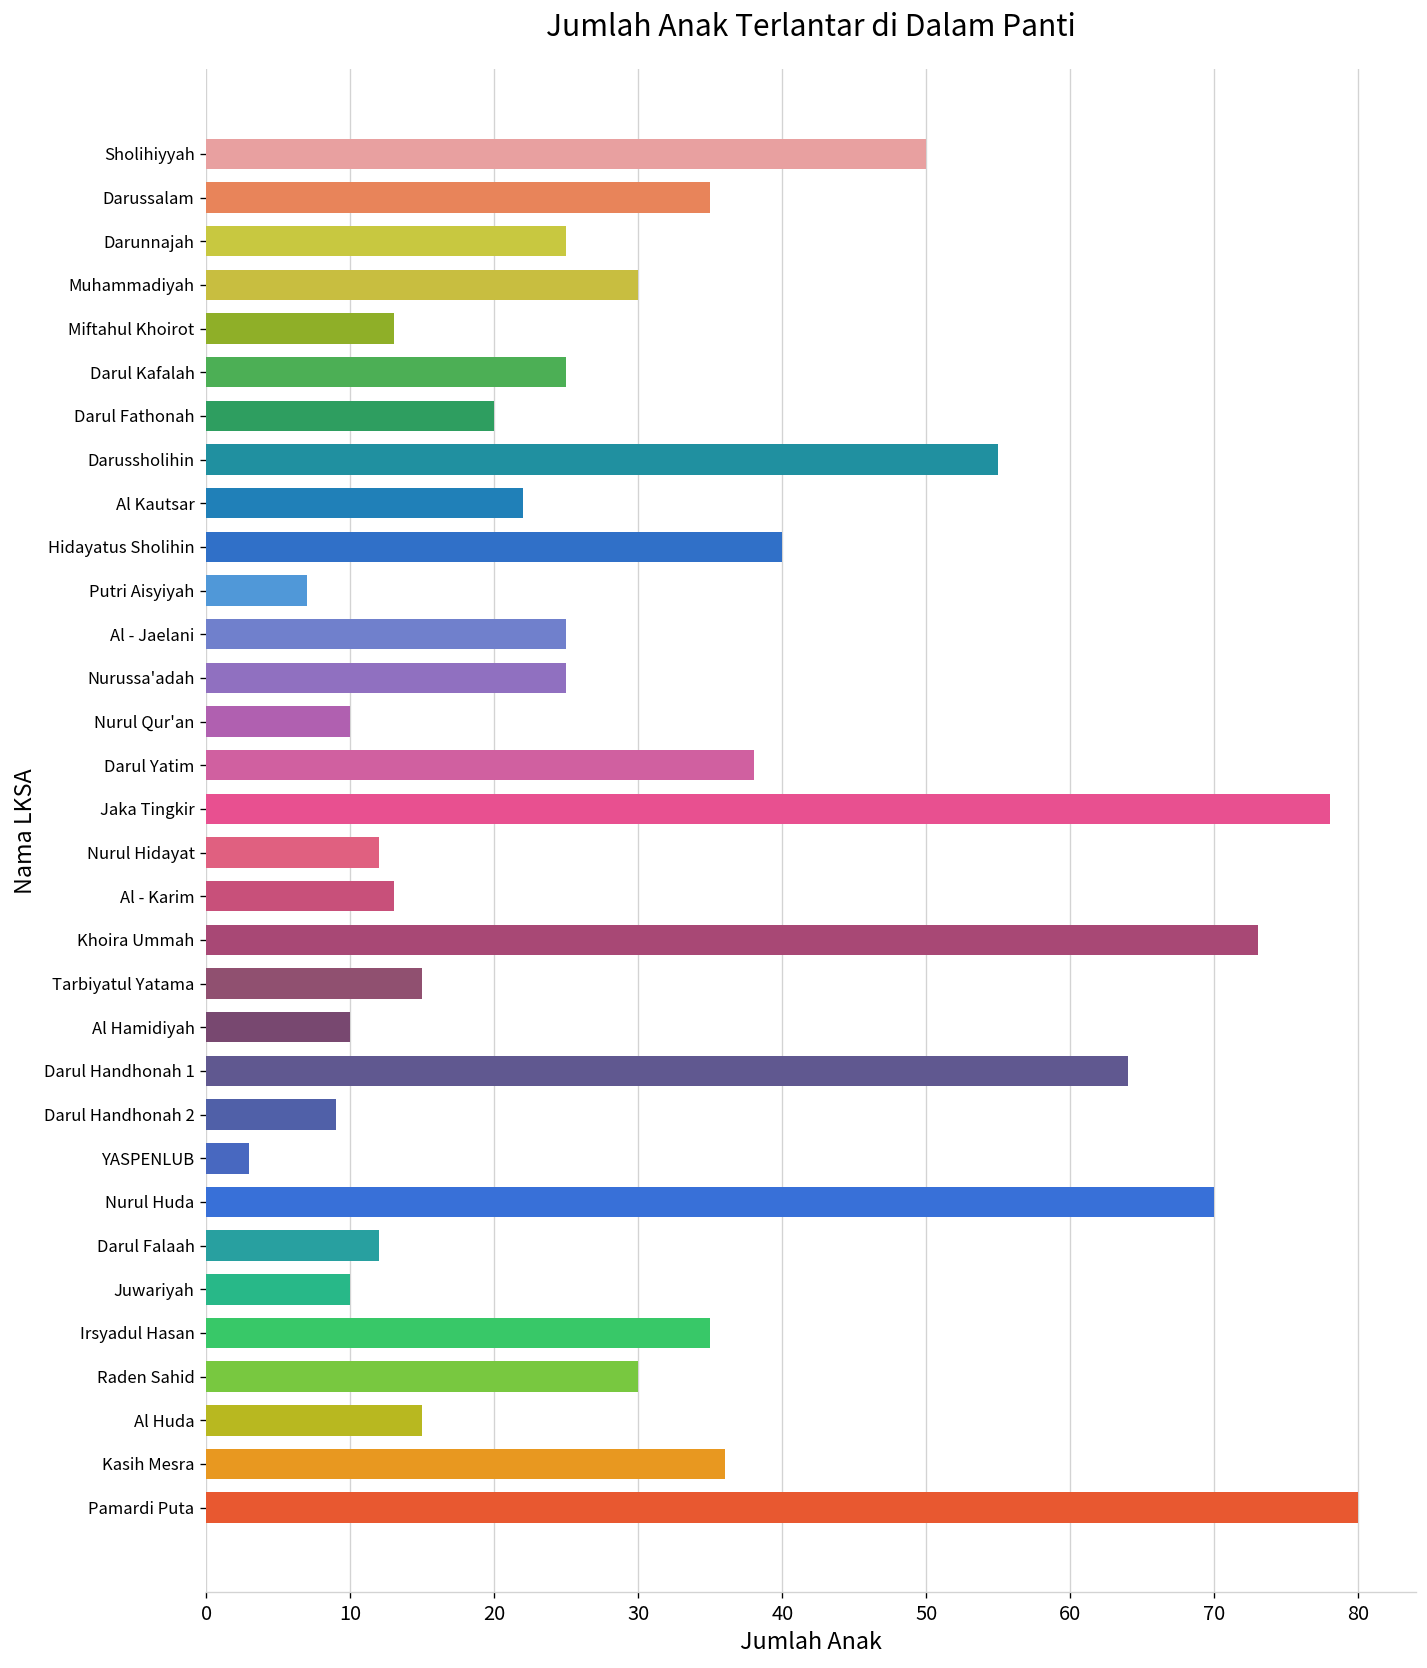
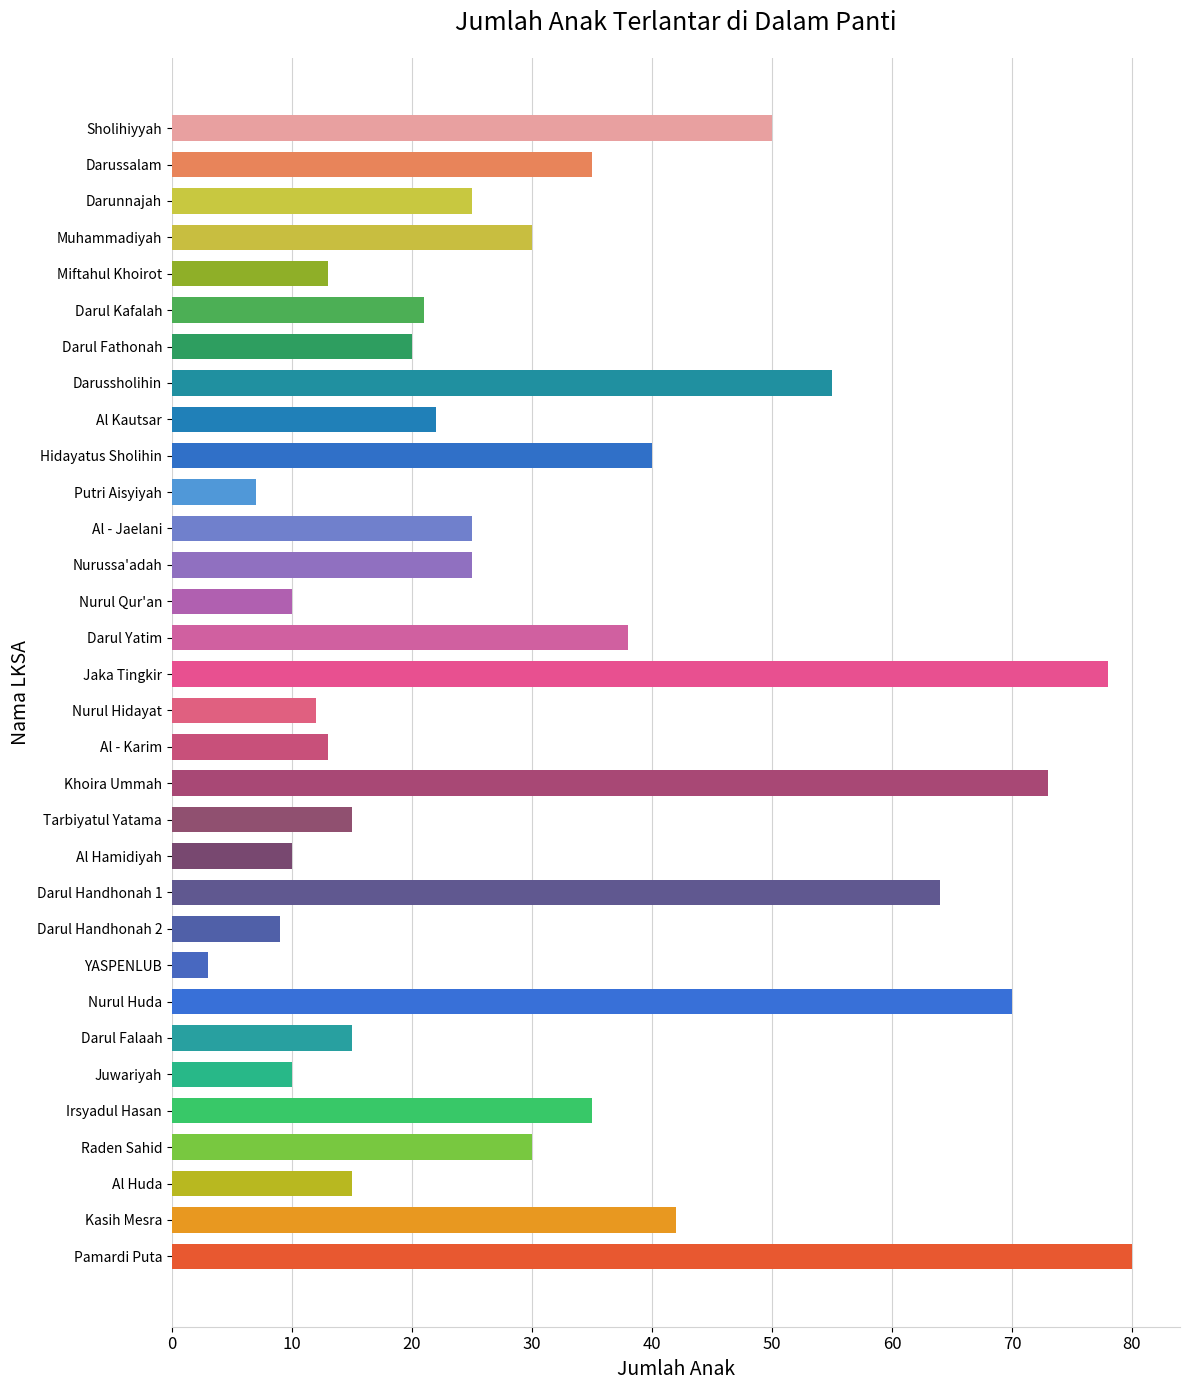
Darul Kafalah: 25 -> 21
Darul Falaah: 12 -> 15
Kasih Mesra: 36 -> 42
